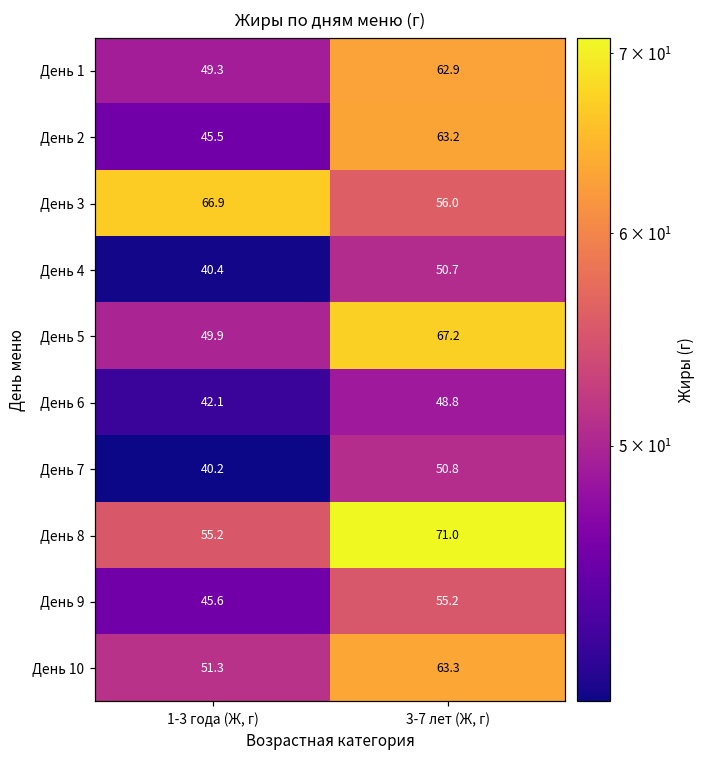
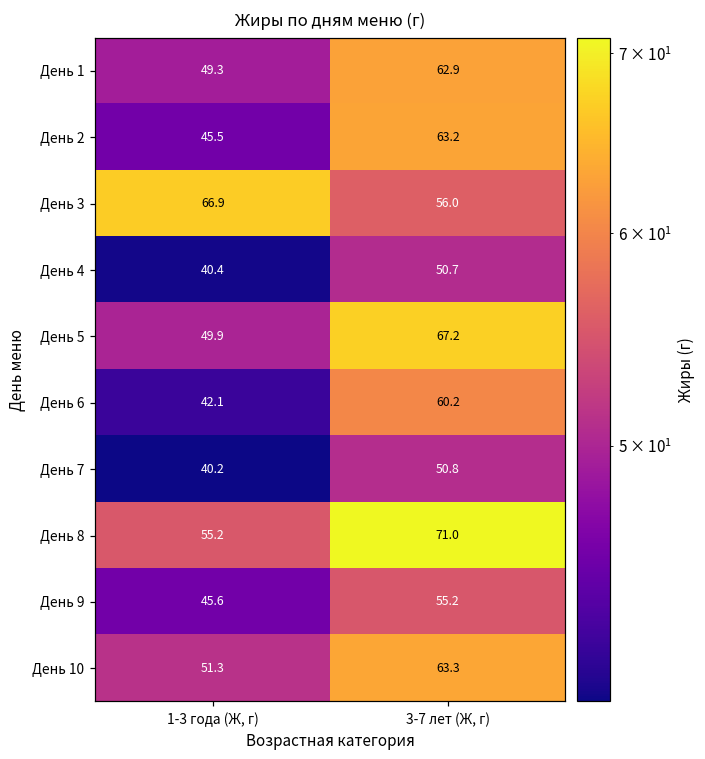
День 6, 3-7 лет (Ж, г): 48.8 -> 60.2
